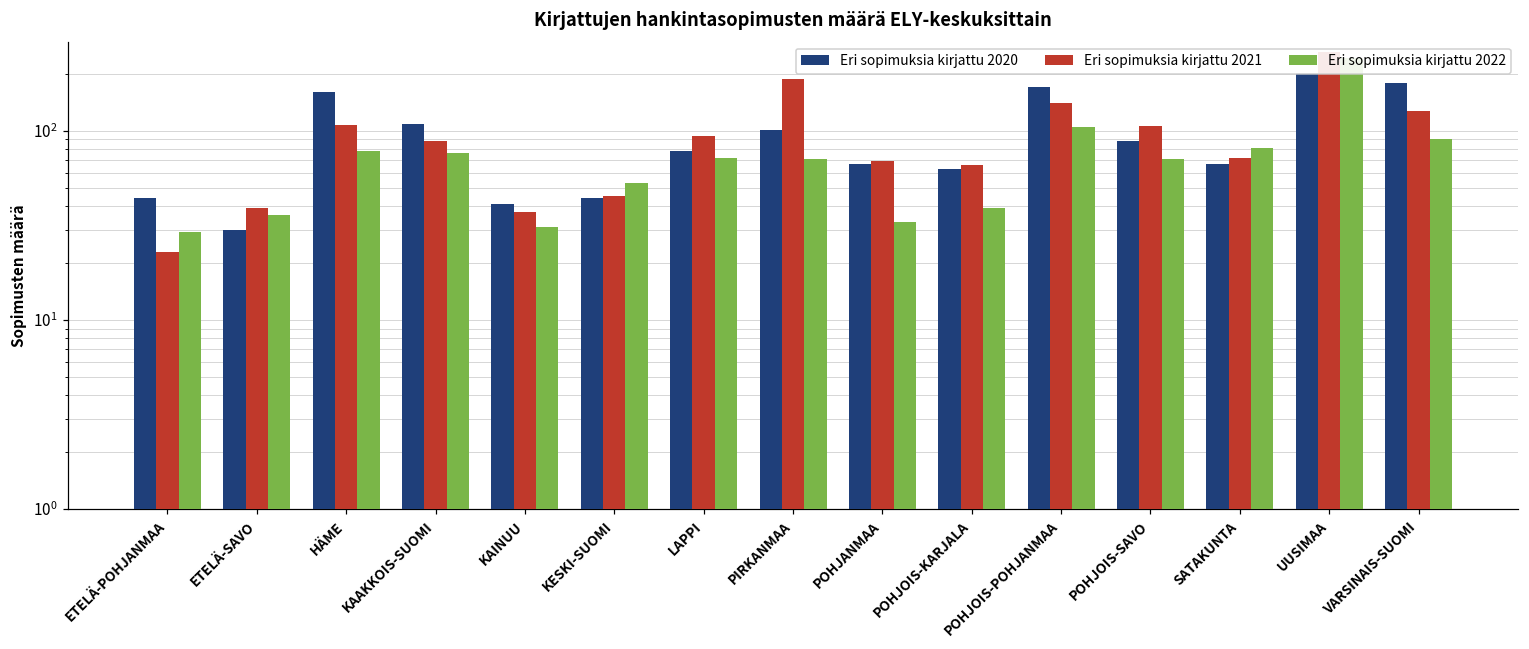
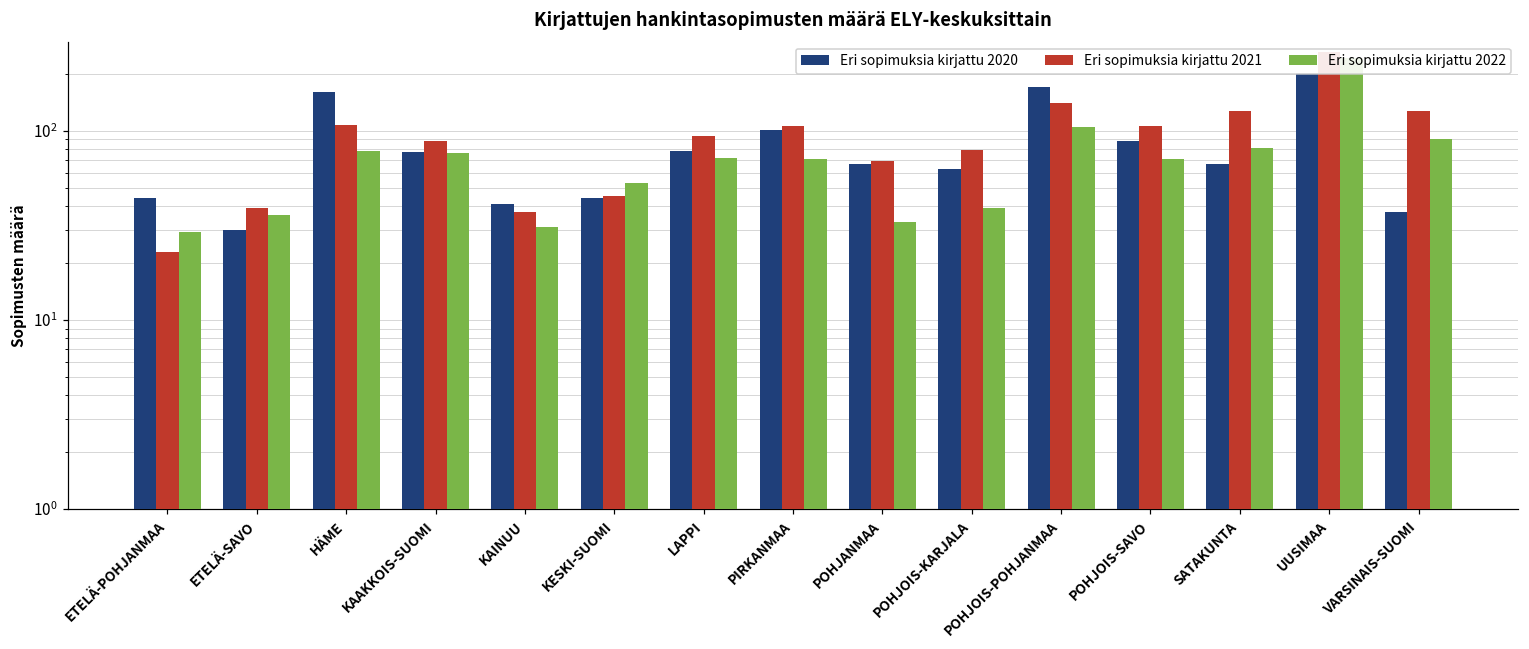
Eri sopimuksia kirjattu 2020, KAAKKOIS-SUOMI: 110 -> 80
Eri sopimuksia kirjattu 2021, PIRKANMAA: 190 -> 110
Eri sopimuksia kirjattu 2021, POHJOIS-KARJALA: 66 -> 80
Eri sopimuksia kirjattu 2021, SATAKUNTA: 72 -> 130
Eri sopimuksia kirjattu 2020, VARSINAIS-SUOMI: 180 -> 37
